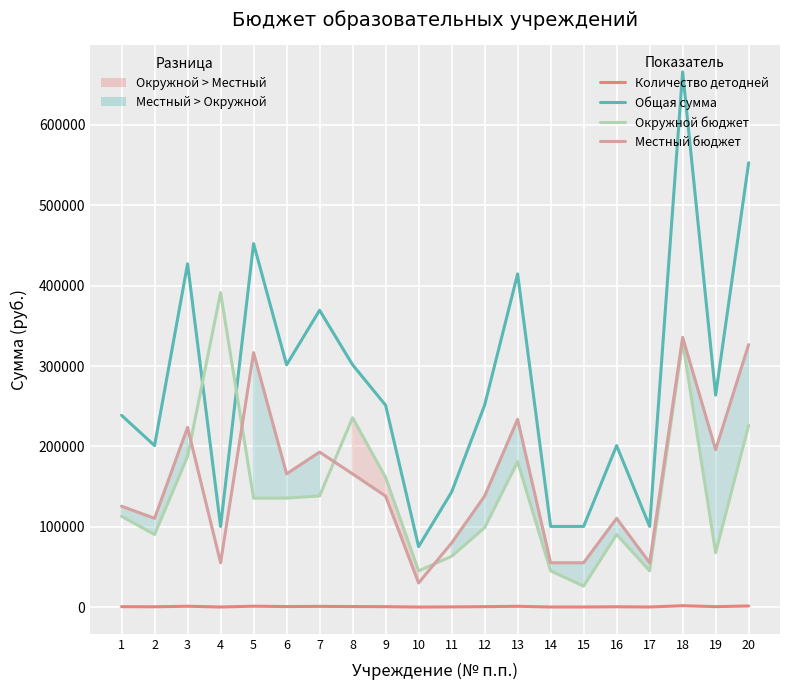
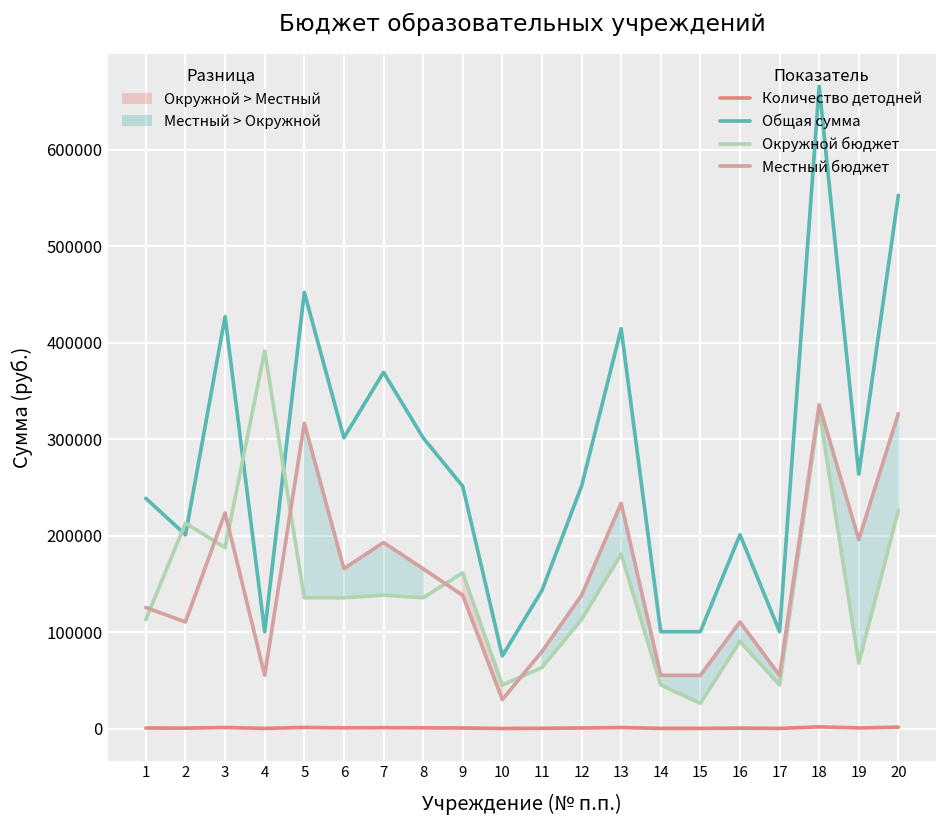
Окружной бюджет, 2: 90000 -> 210000
Окружной бюджет, 8: 240000 -> 140000
Окружной бюджет, 12: 100000 -> 110000
